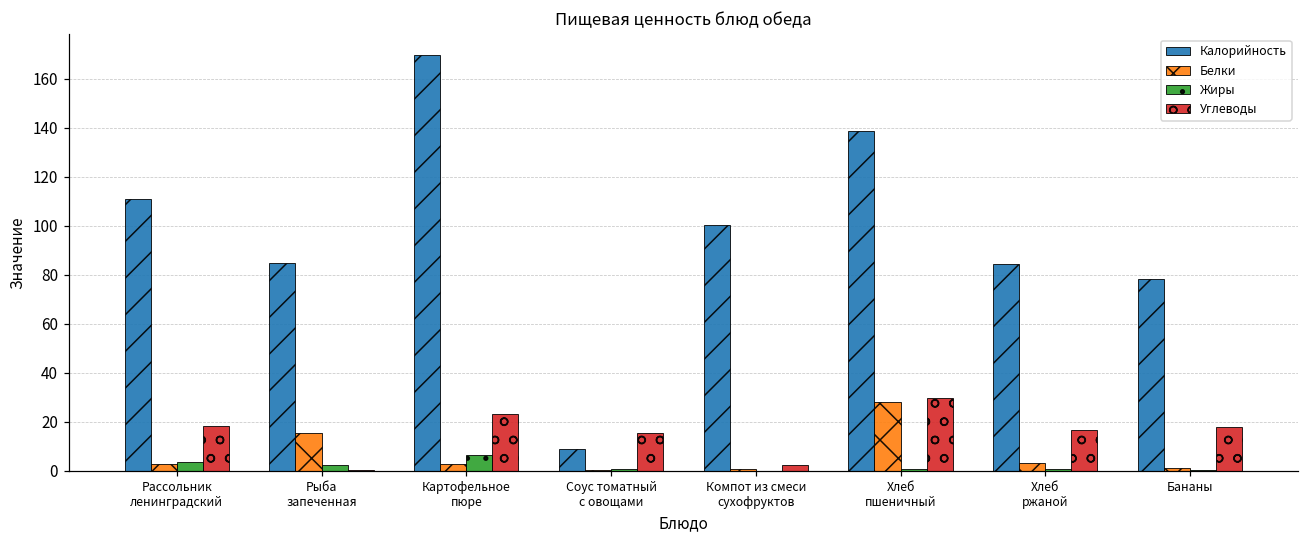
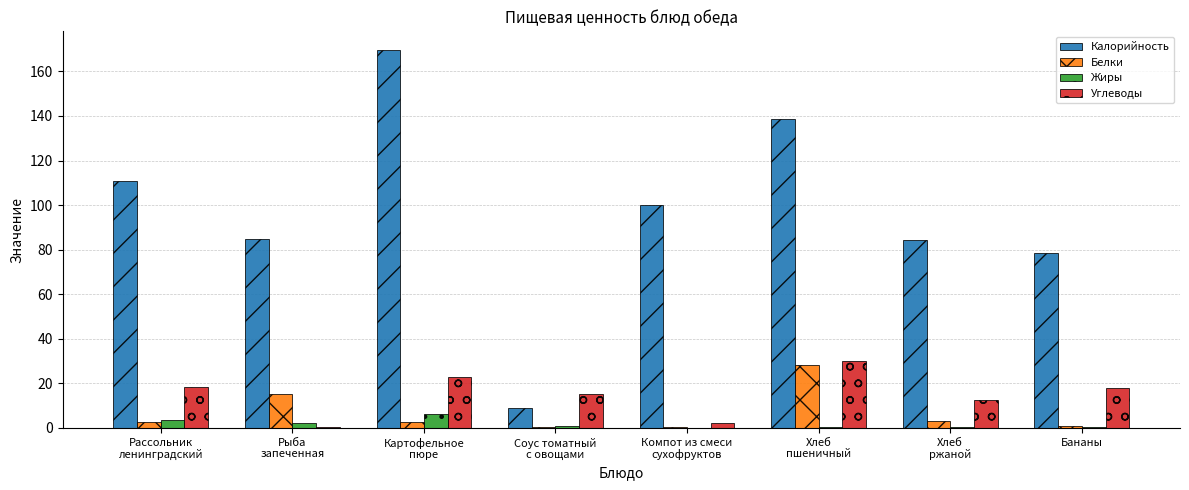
Углеводы, Хлеб ржаной: 16 -> 12
